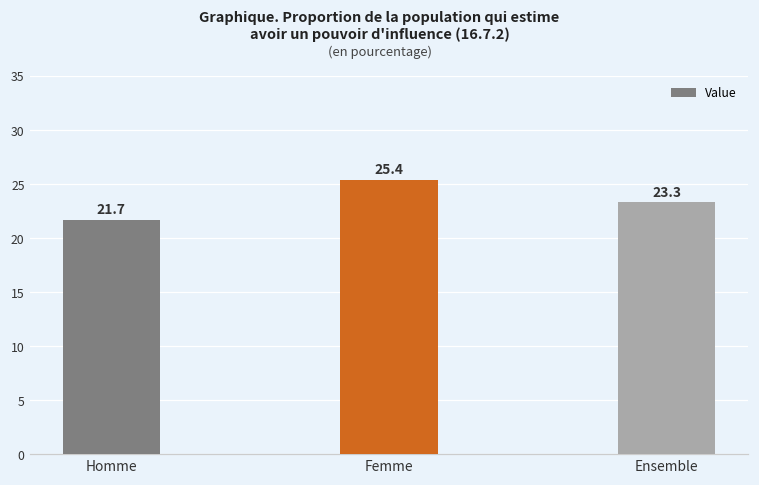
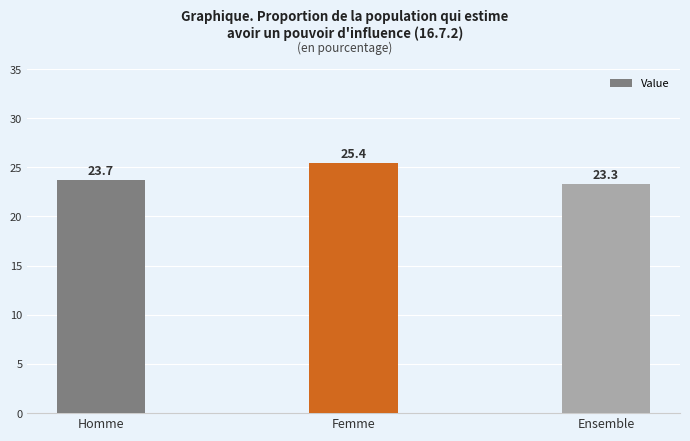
Homme: 21.7 -> 23.7
